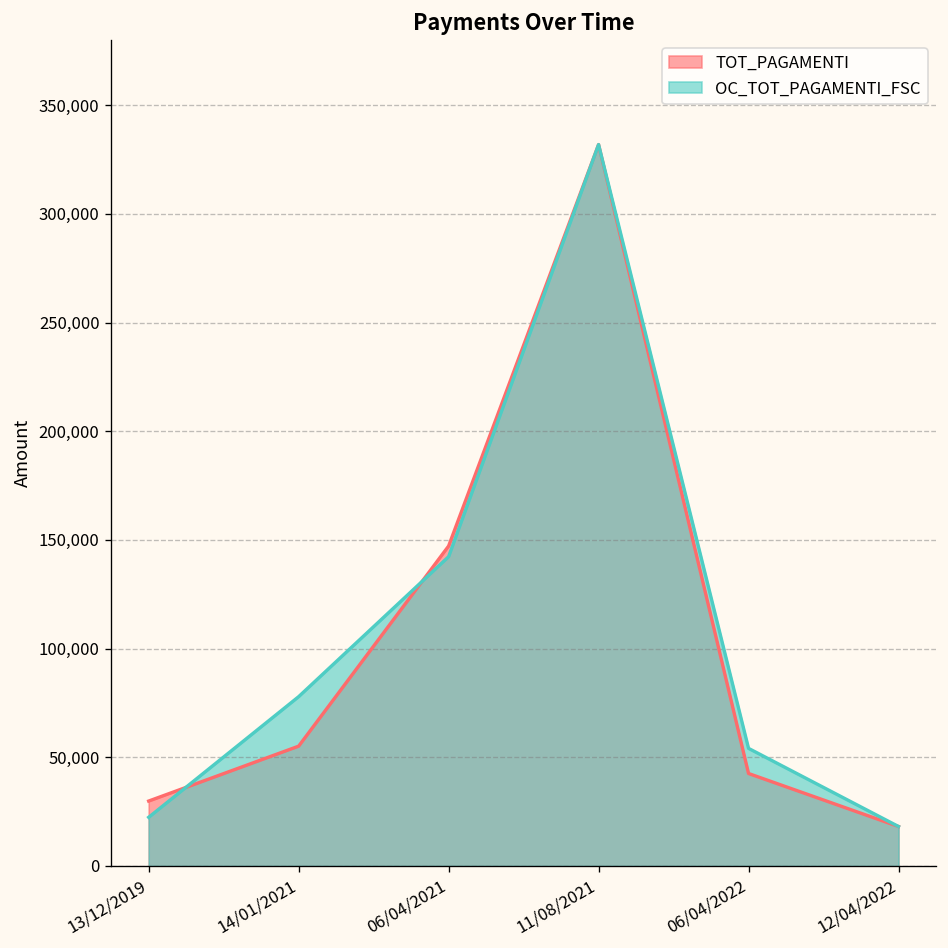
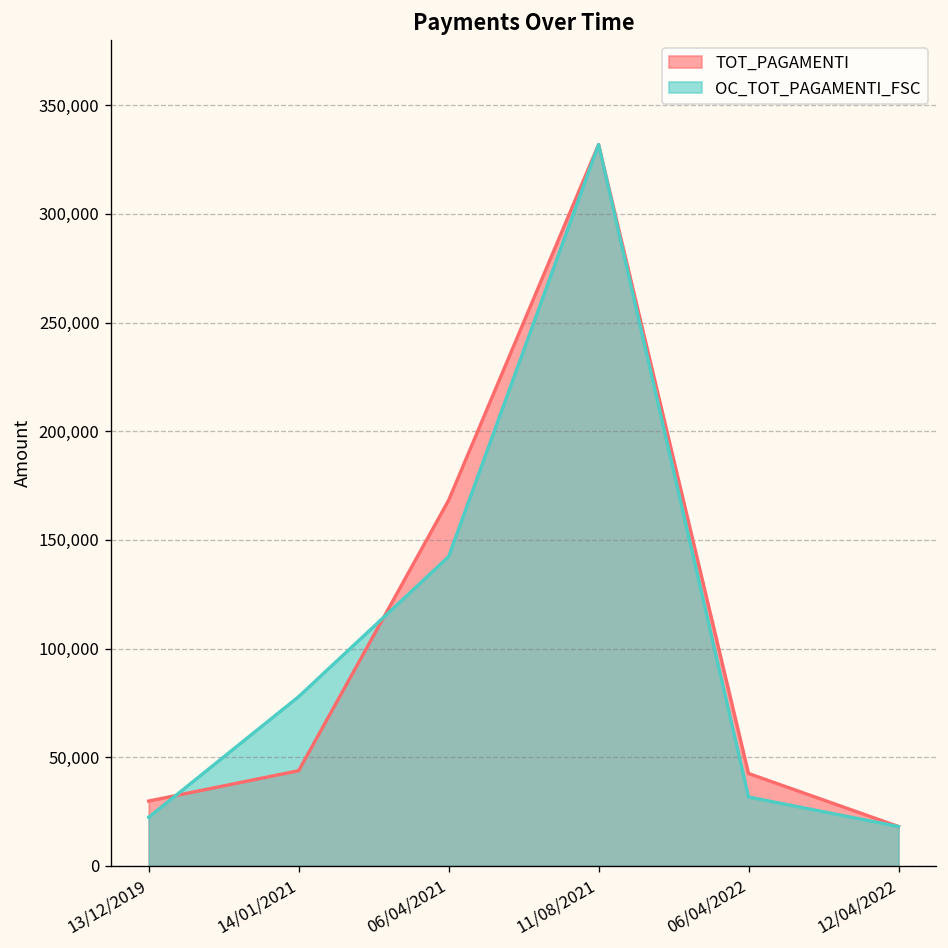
TOT_PAGAMENTI, 14/01/2021: 55,000 -> 44,000
TOT_PAGAMENTI, 06/04/2021: 147,000 -> 168,000
OC_TOT_PAGAMENTI_FSC, 06/04/2022: 54,000 -> 32,000
